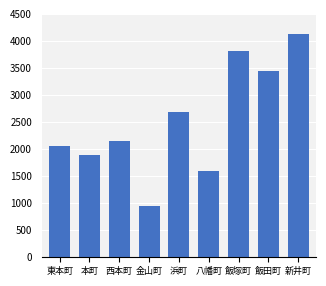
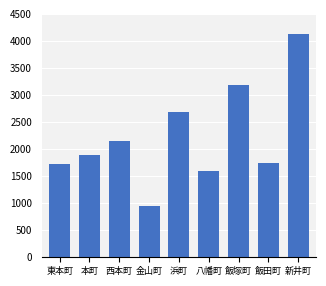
東本町: 2100 -> 1700
飯塚町: 3800 -> 3200
飯田町: 3400 -> 1800
